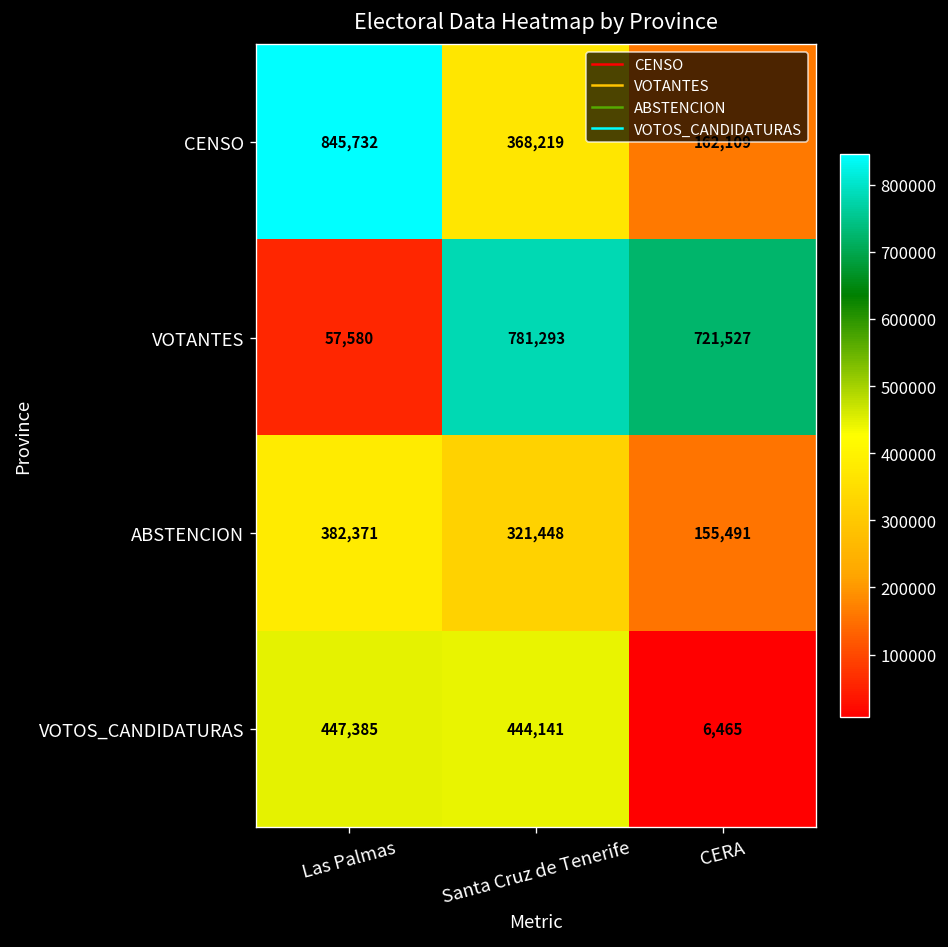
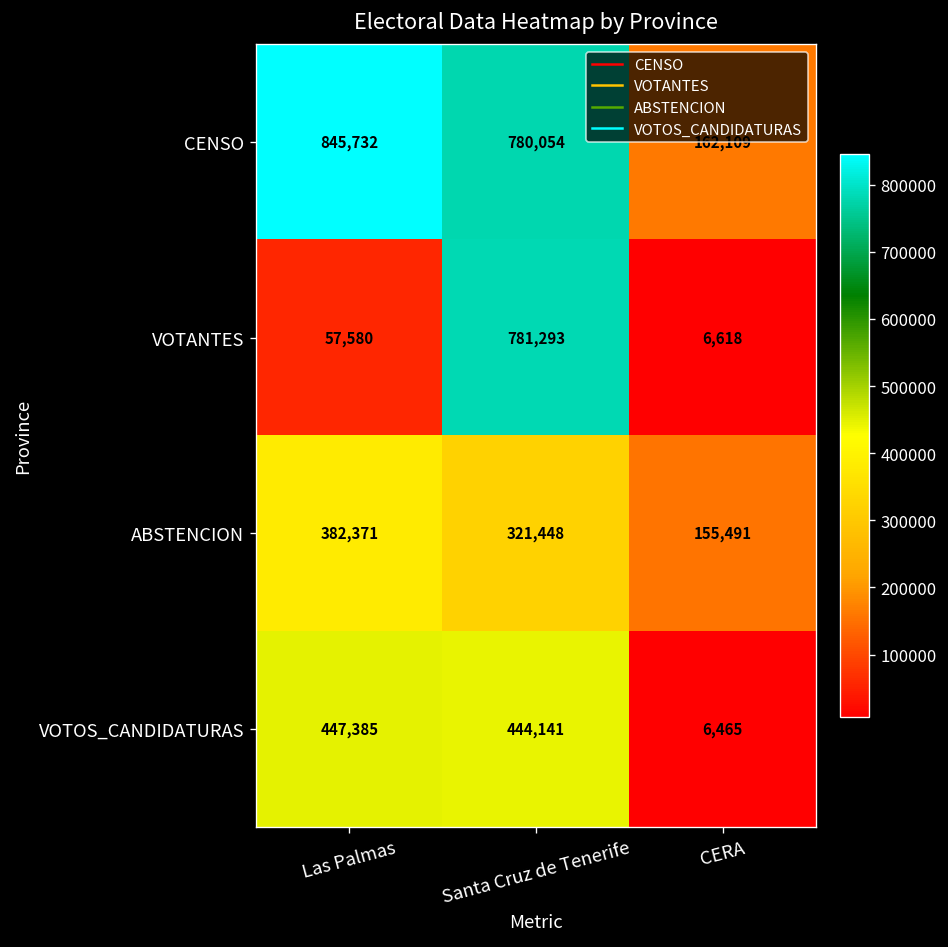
CENSO, Santa Cruz de Tenerife: 368,219 -> 780,054
VOTANTES, CERA: 721,527 -> 6,618
